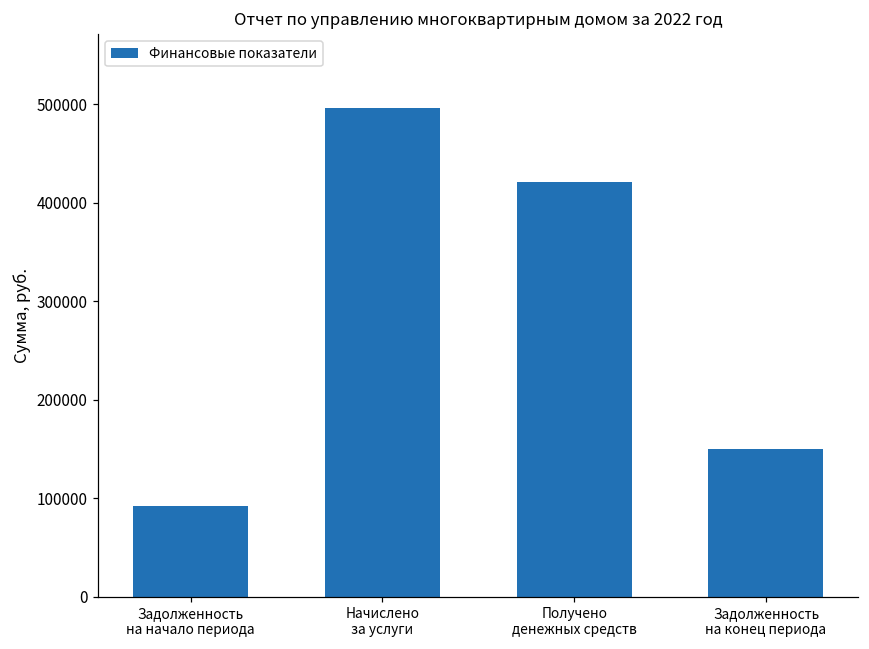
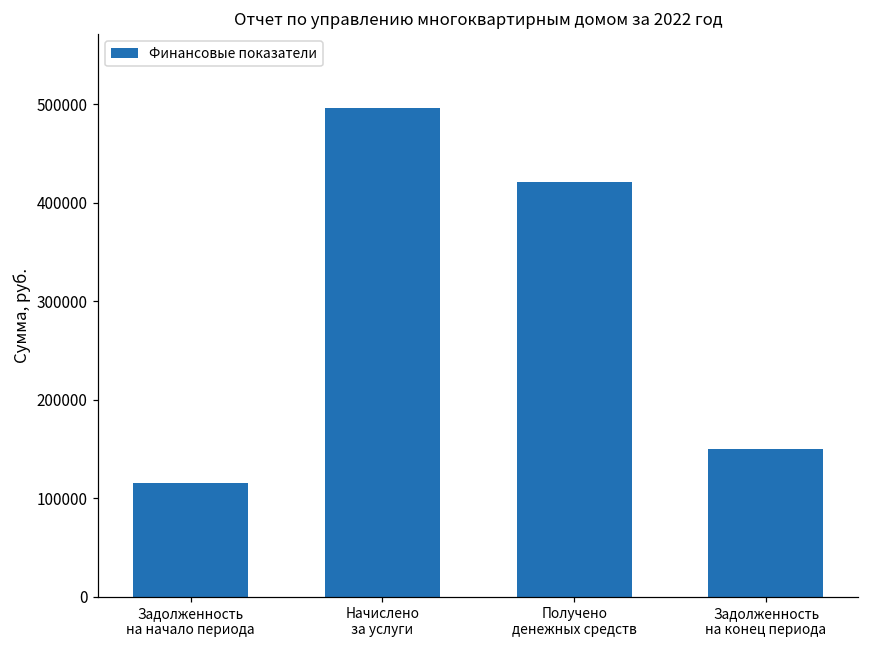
Задолженность на начало периода: 90000 -> 120000
